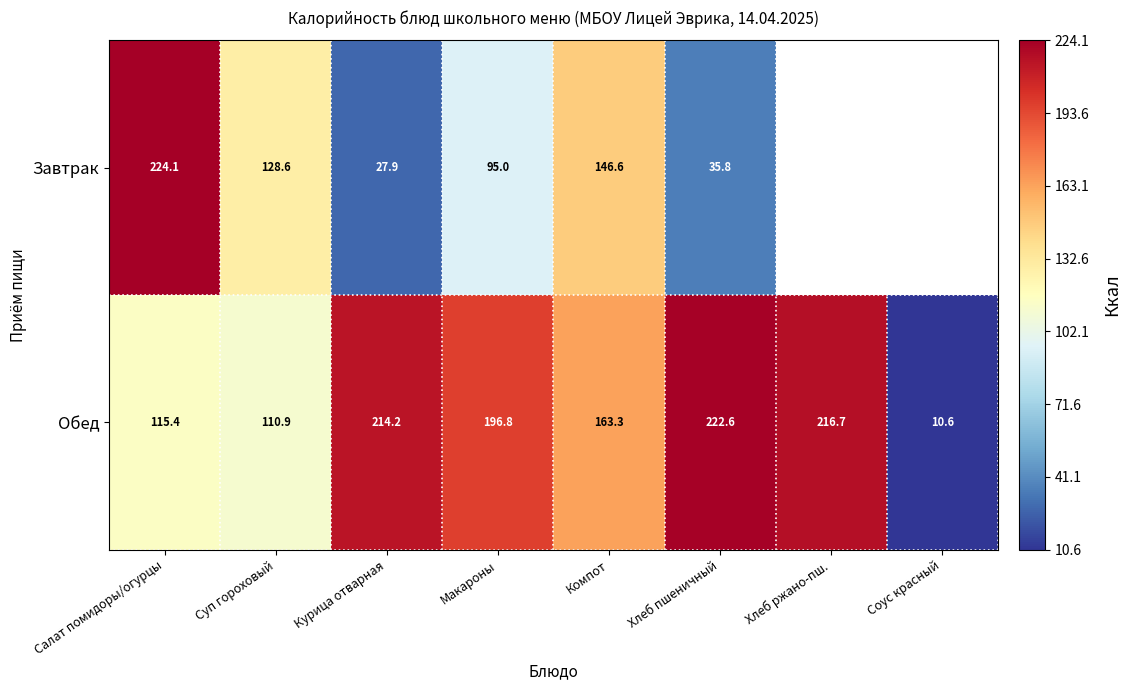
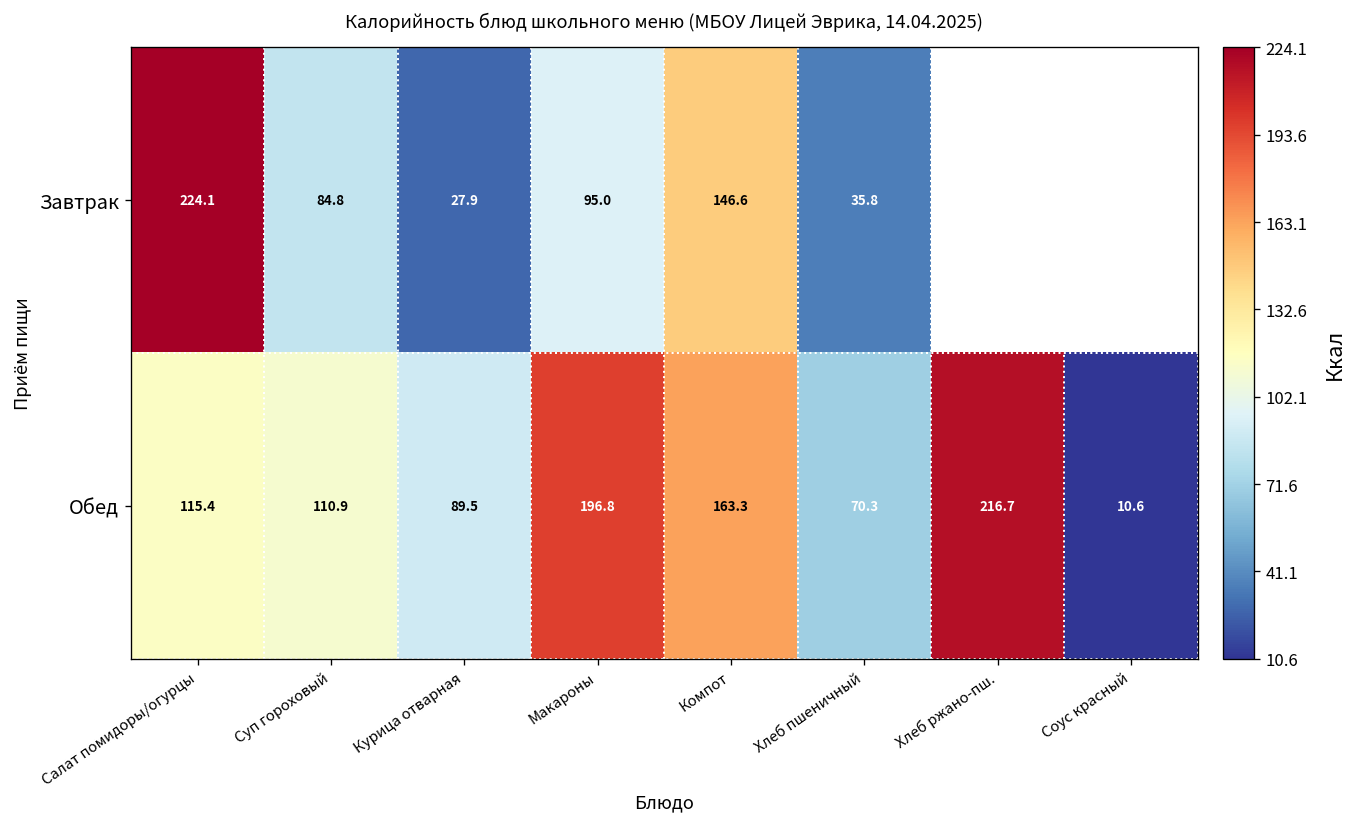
Завтрак, Суп гороховый: 128.6 -> 84.8
Обед, Курица отварная: 214.2 -> 89.5
Обед, Хлеб пшеничный: 222.6 -> 70.3
